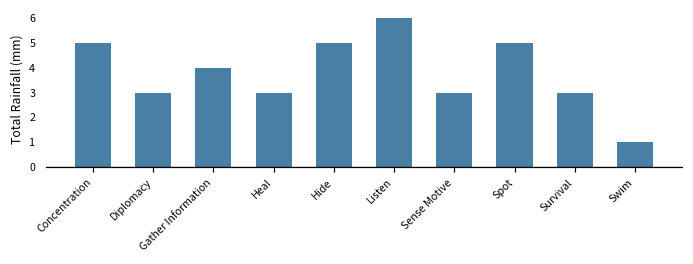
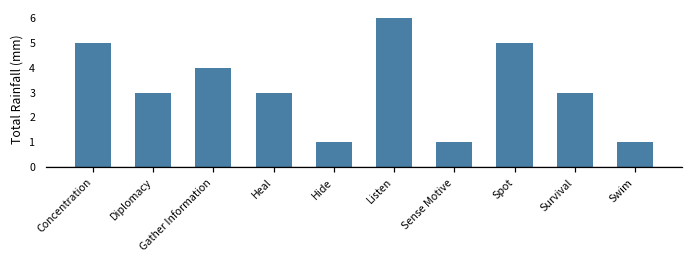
Hide: 5 -> 1
Sense Motive: 3 -> 1
